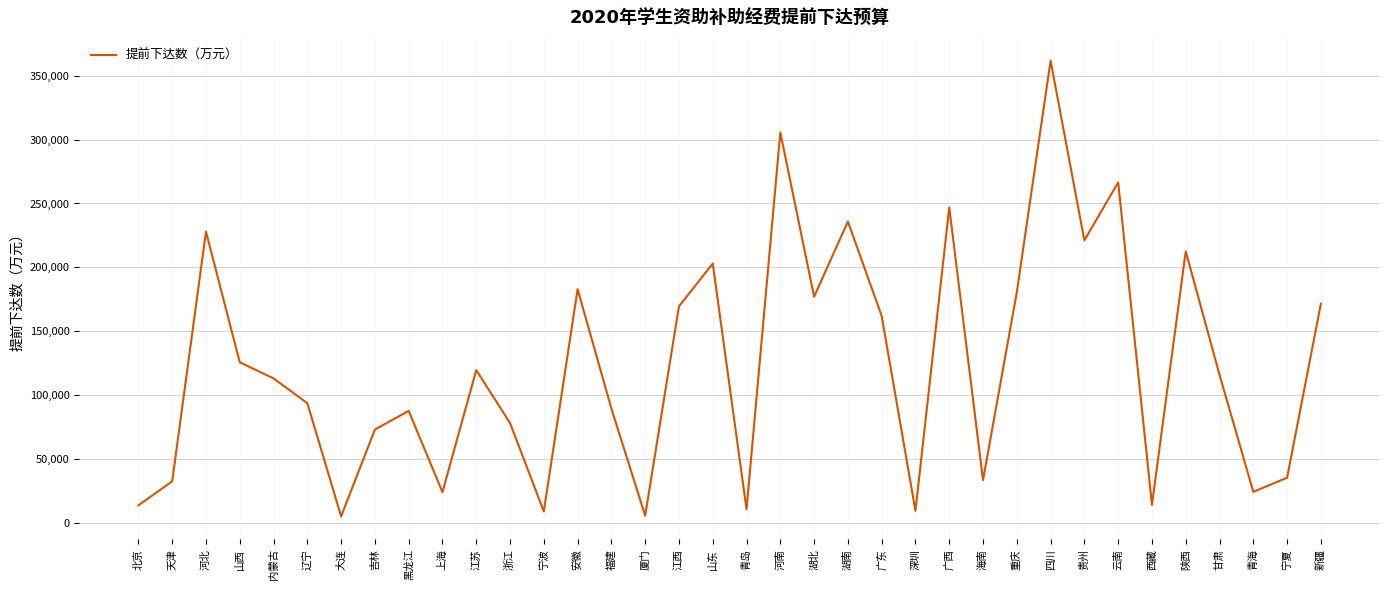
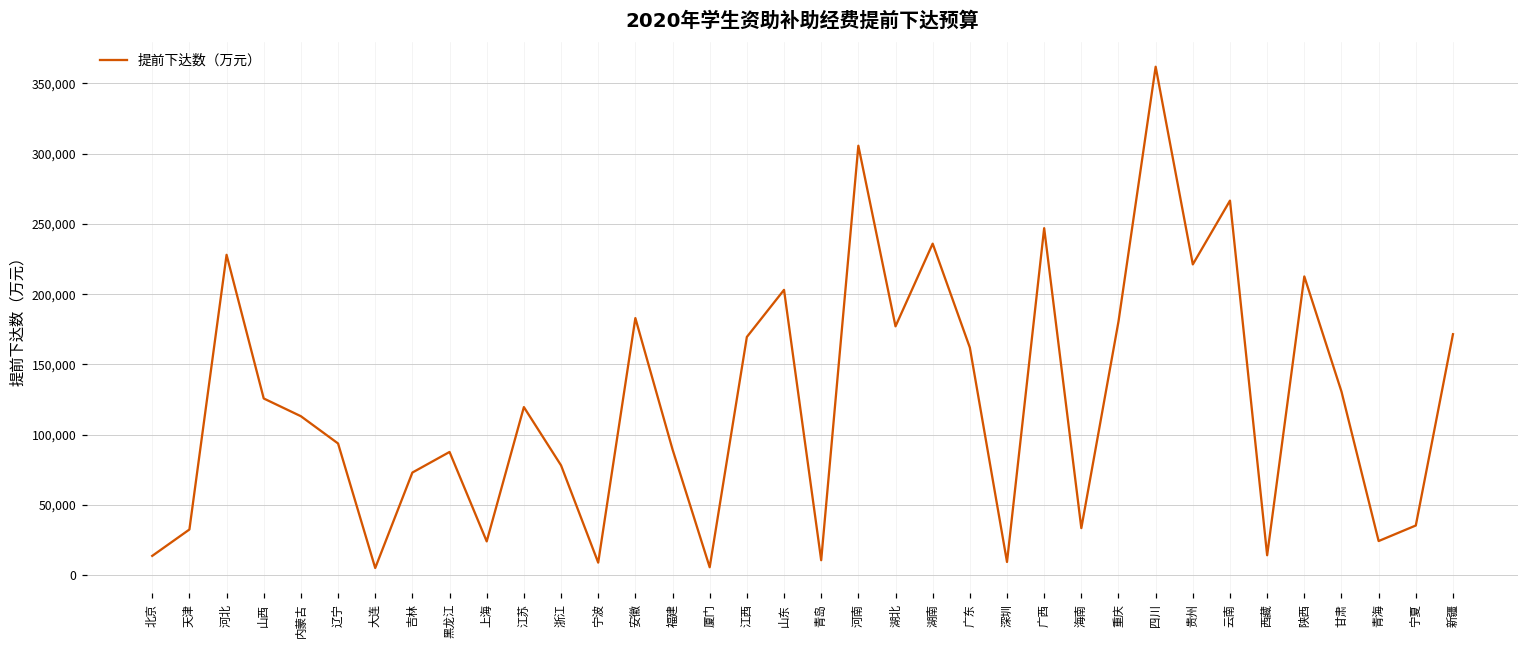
甘肃: 116,000 -> 131,000
